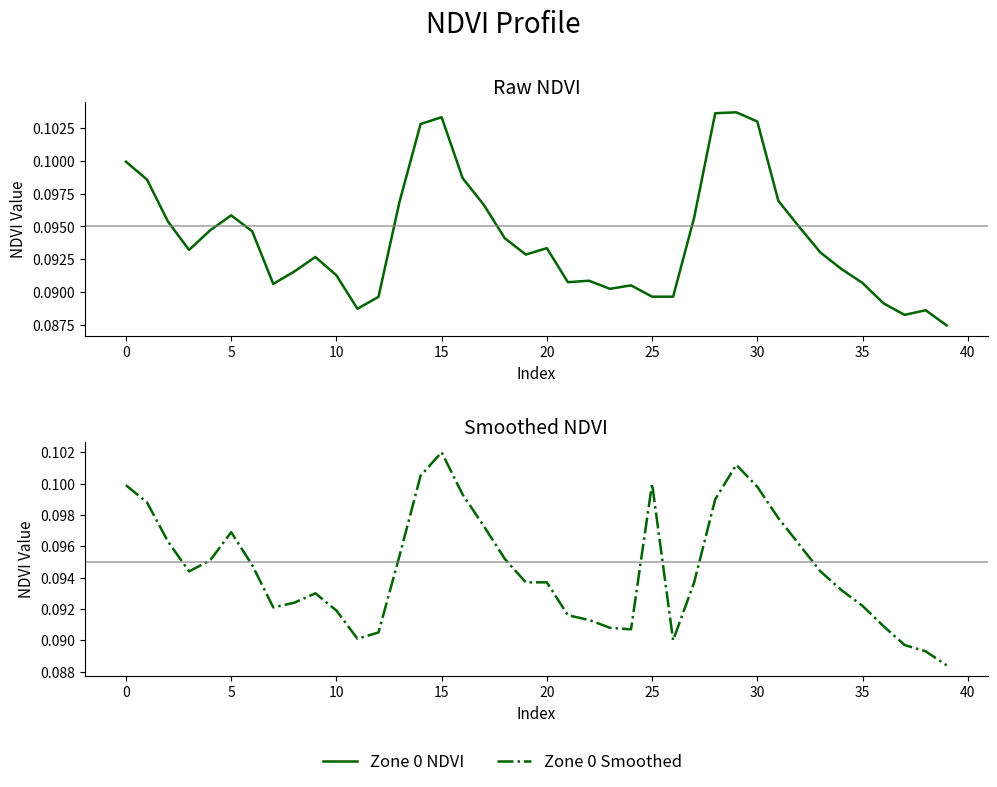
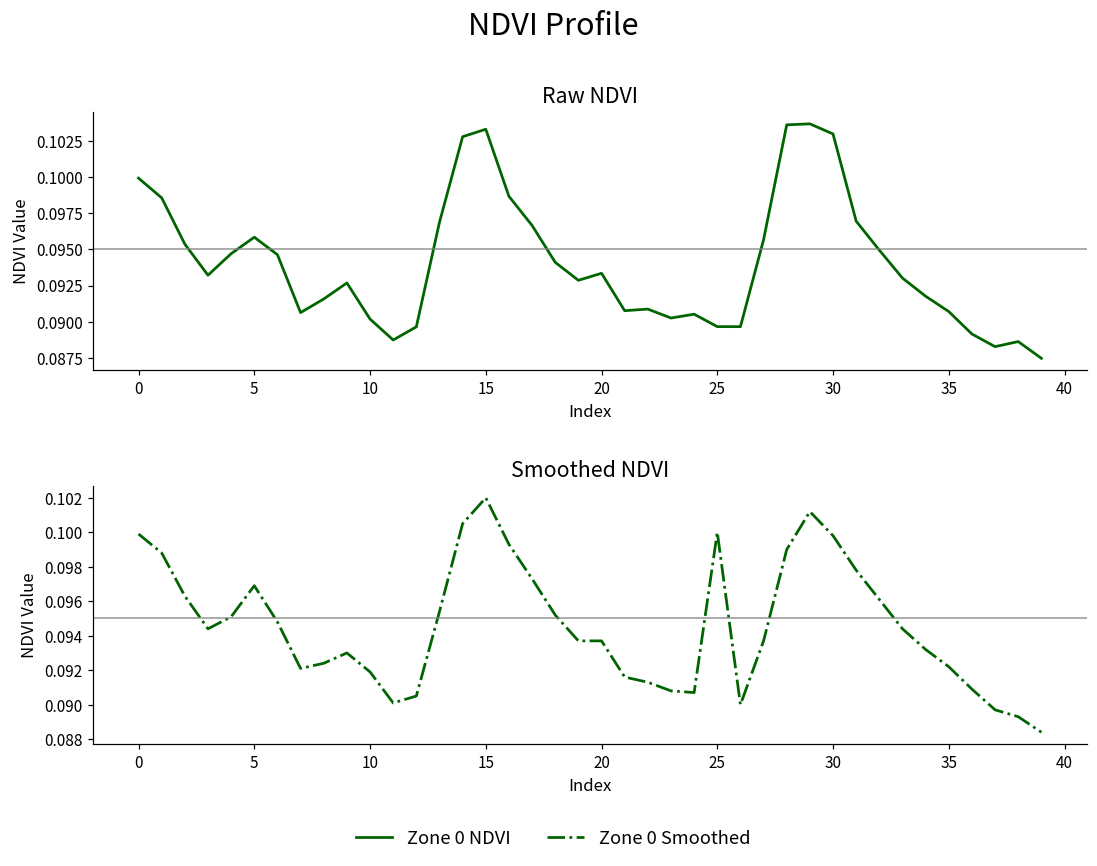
Raw NDVI, 10: 0.0913 -> 0.0902
